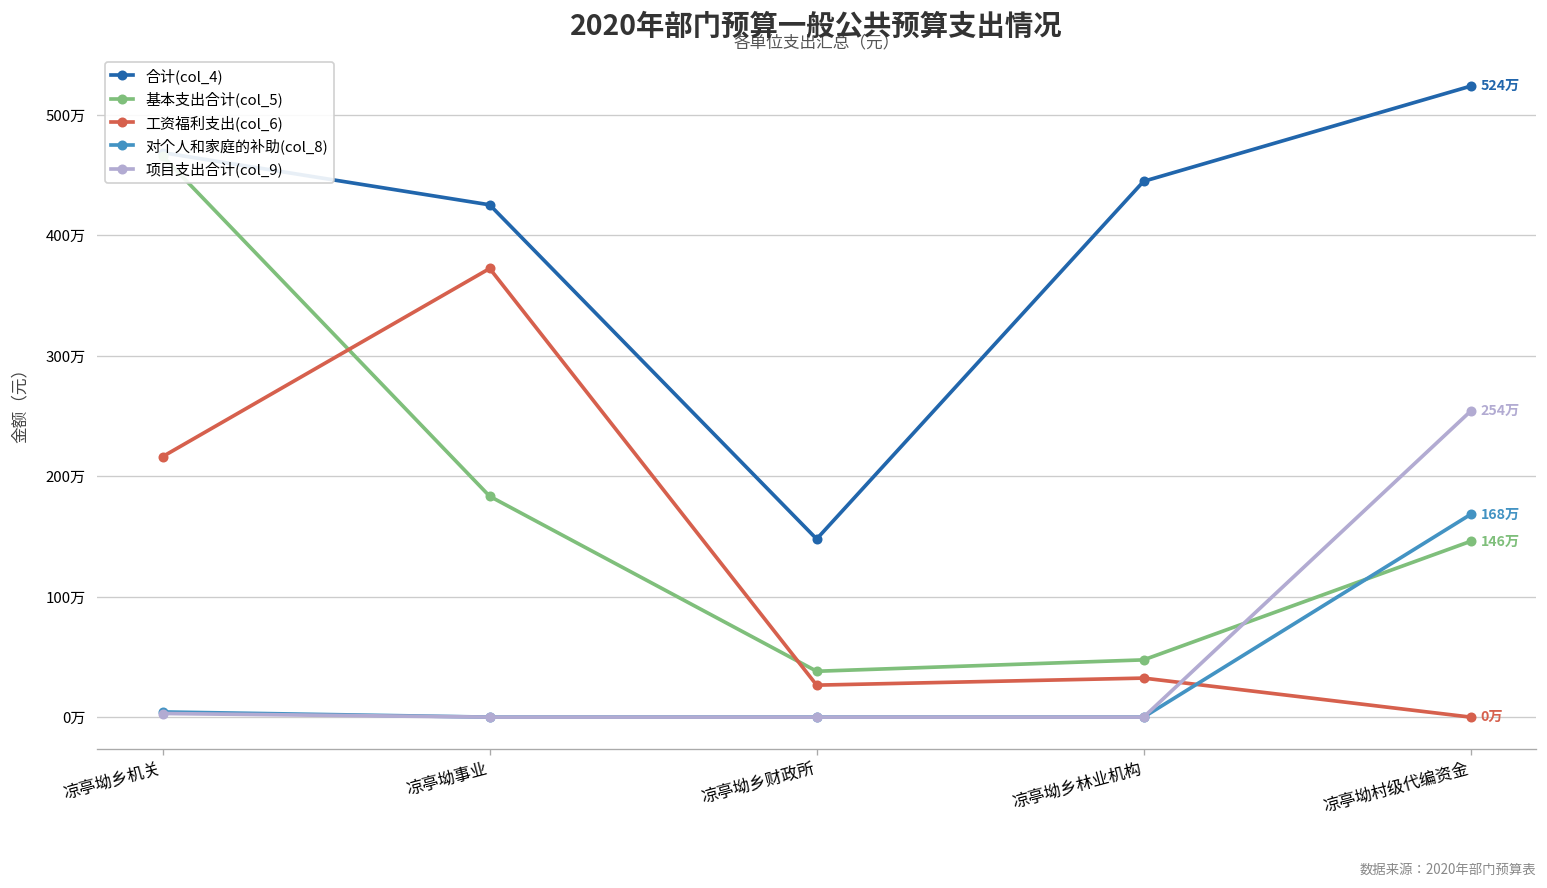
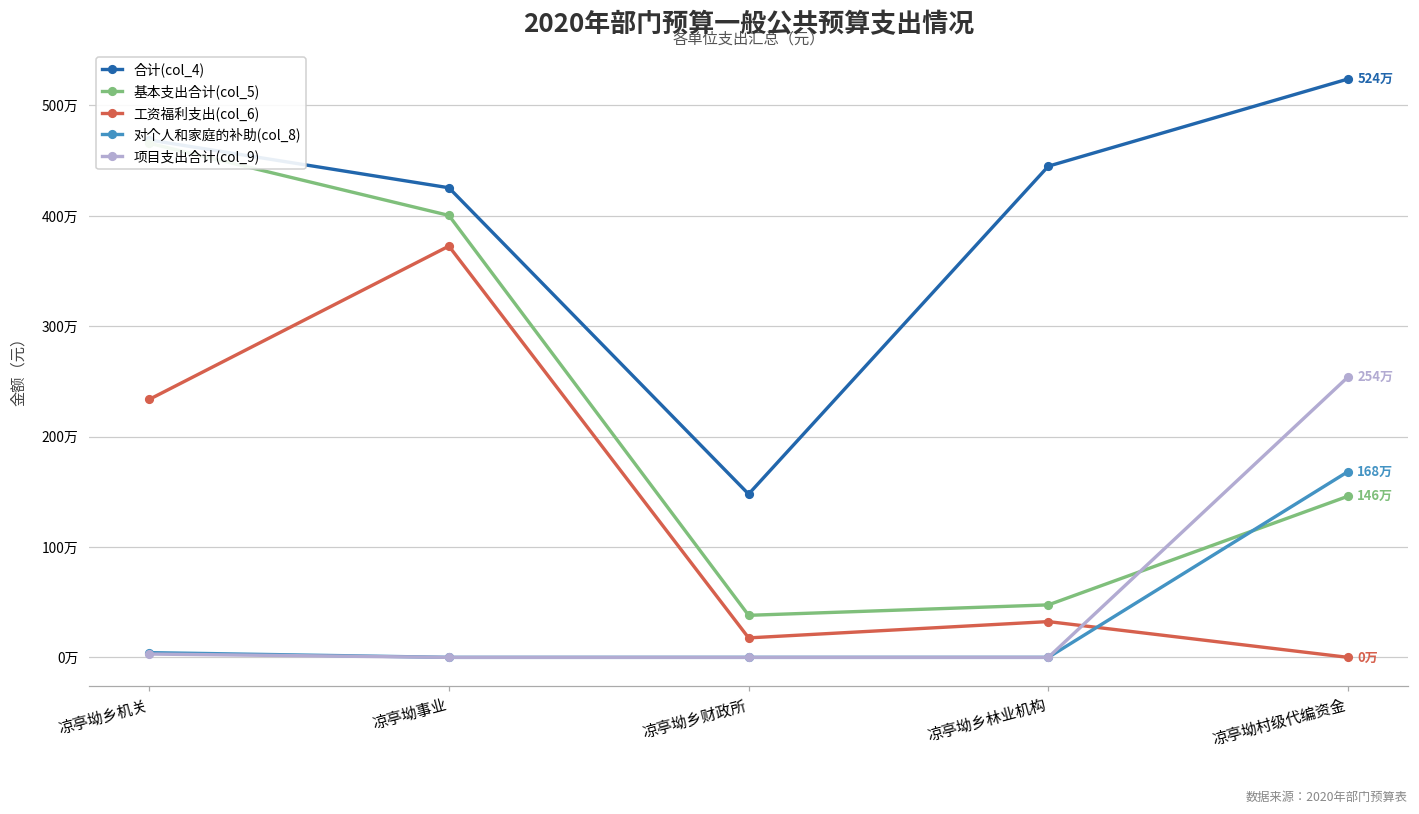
工资福利支出(col_6), 凉亭坳乡机关: 216万 -> 234万
基本支出合计(col_5), 凉亭坳事业: 183万 -> 400万
工资福利支出(col_6), 凉亭坳乡财政所: 27万 -> 18万
